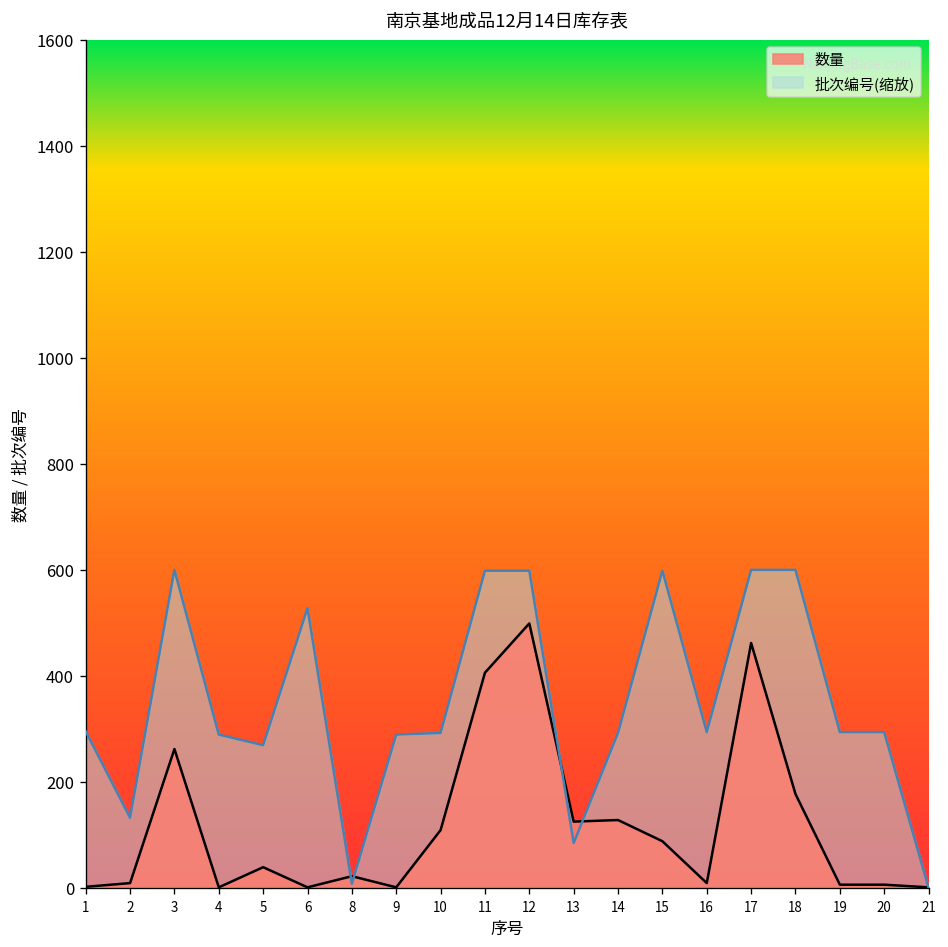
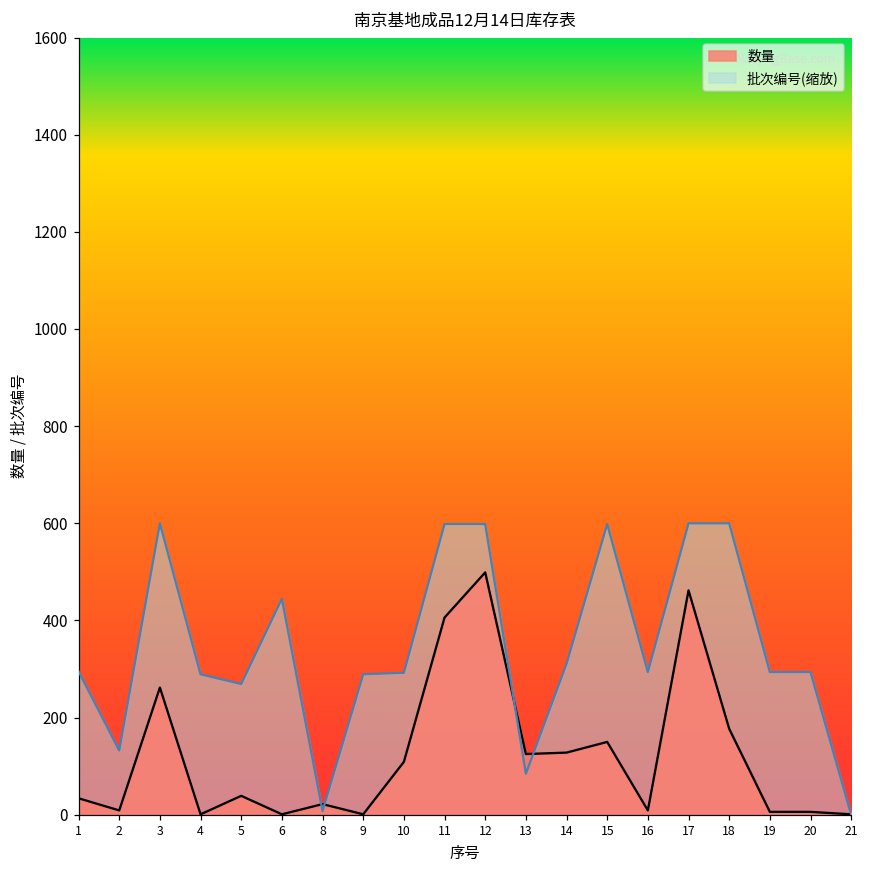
数量, 1: 0 -> 30
批次编号(缩放), 6: 530 -> 440
批次编号(缩放), 14: 290 -> 310
数量, 15: 90 -> 150
